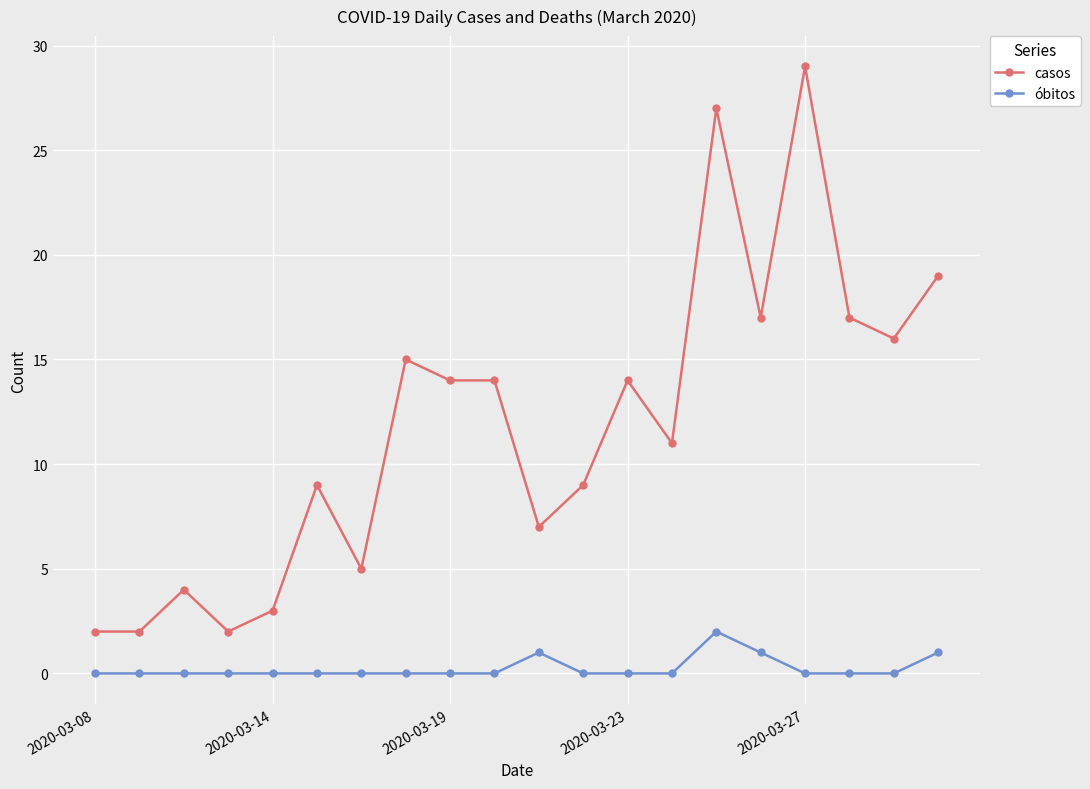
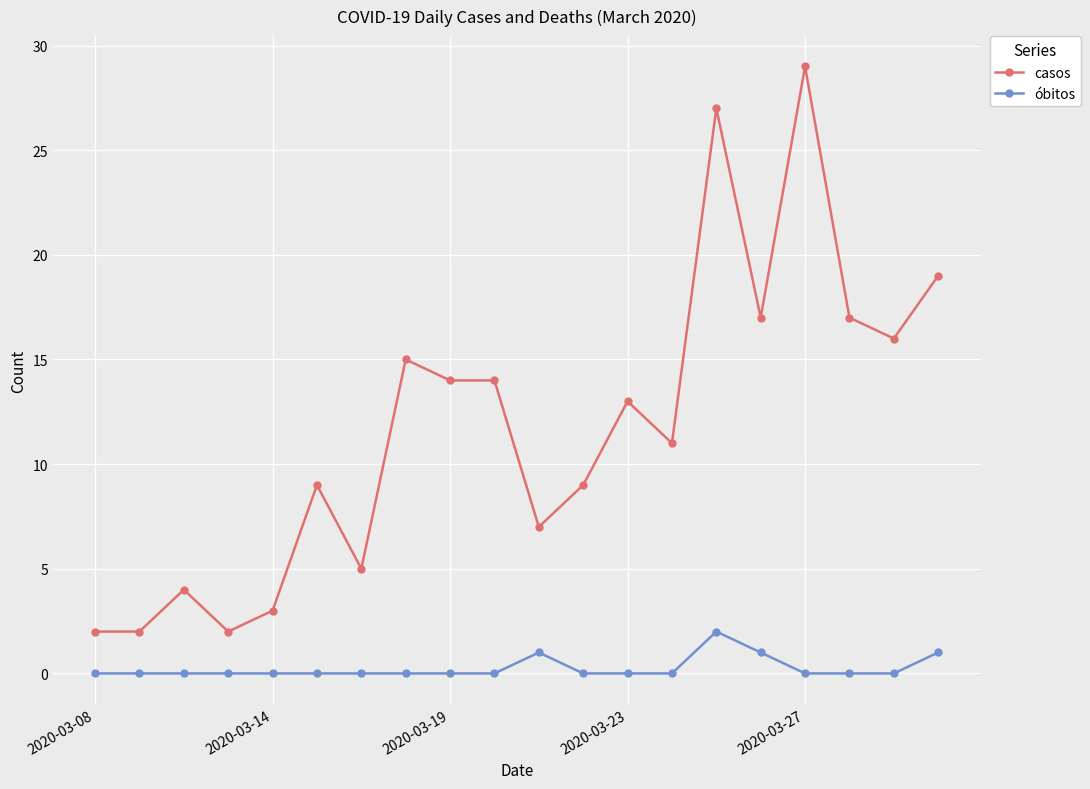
casos, 2020-03-23: 14 -> 13
